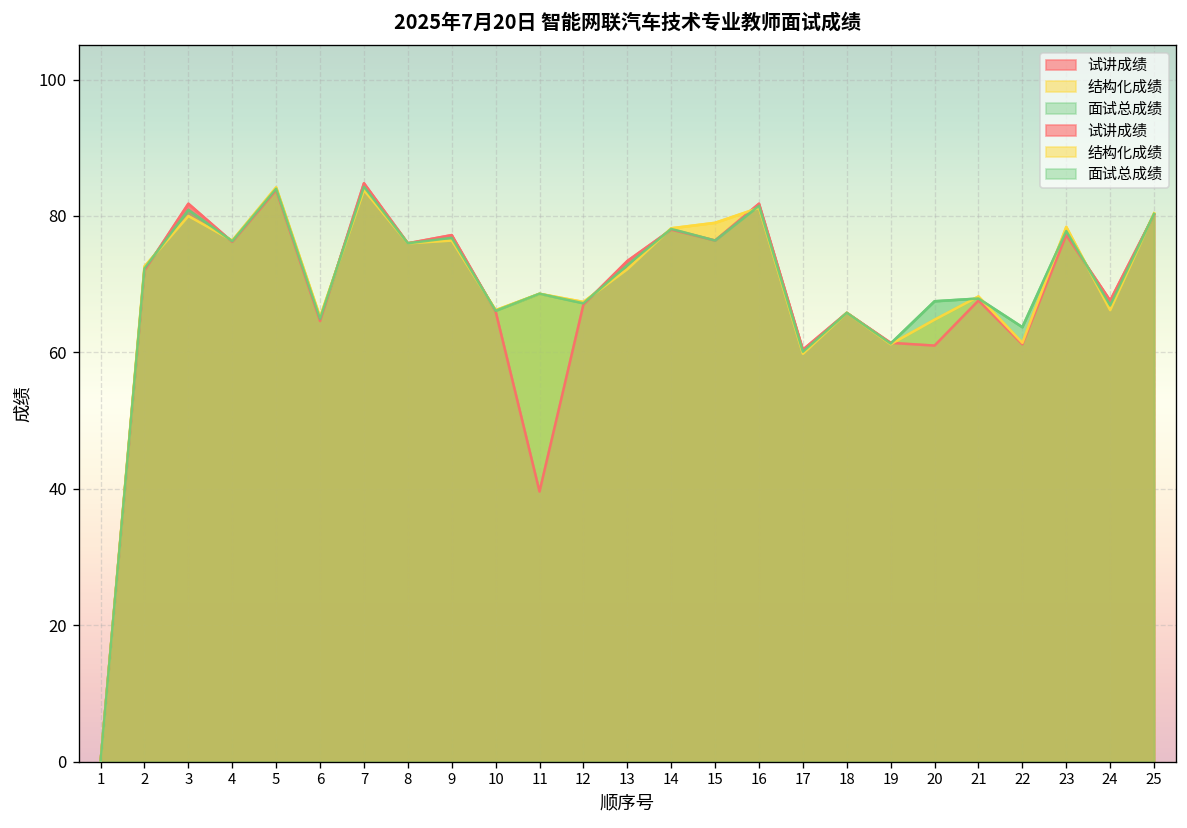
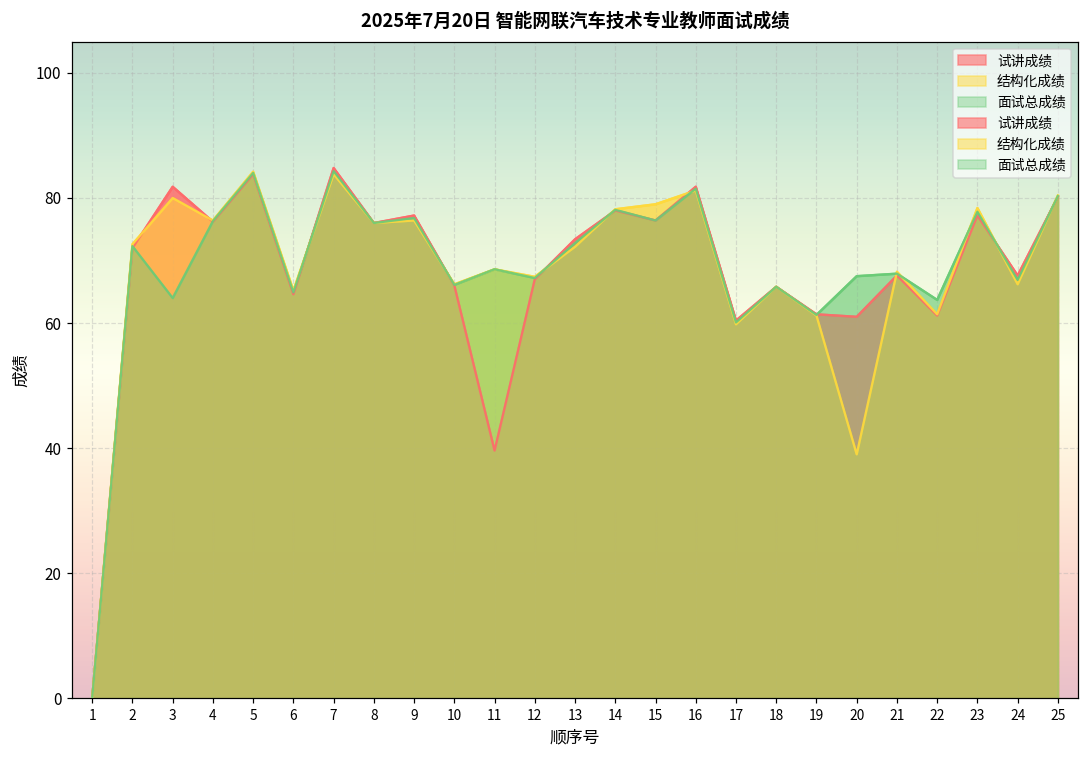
面试总成绩, 3: 81 -> 64
结构化成绩, 20: 65 -> 39
